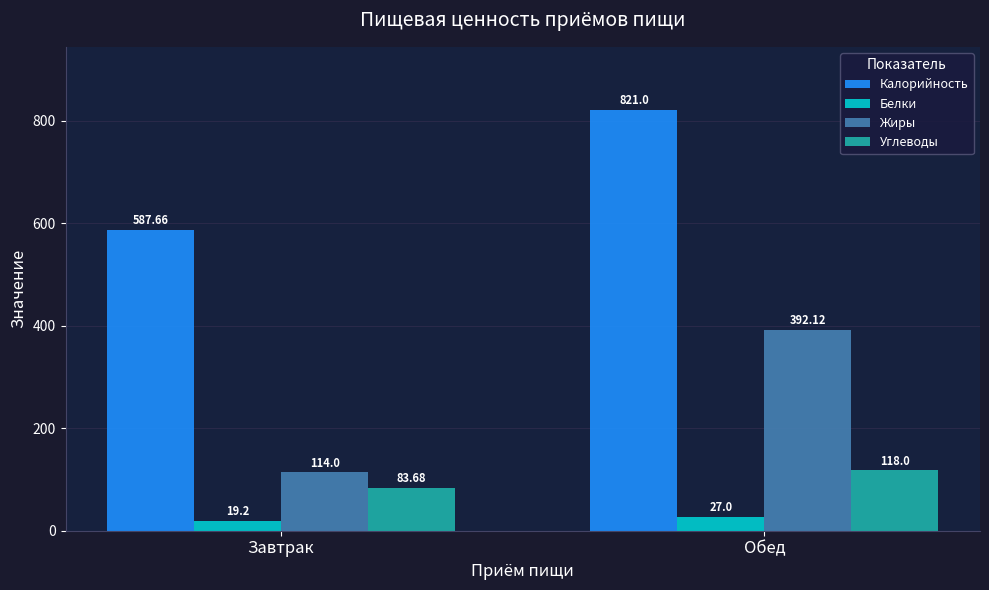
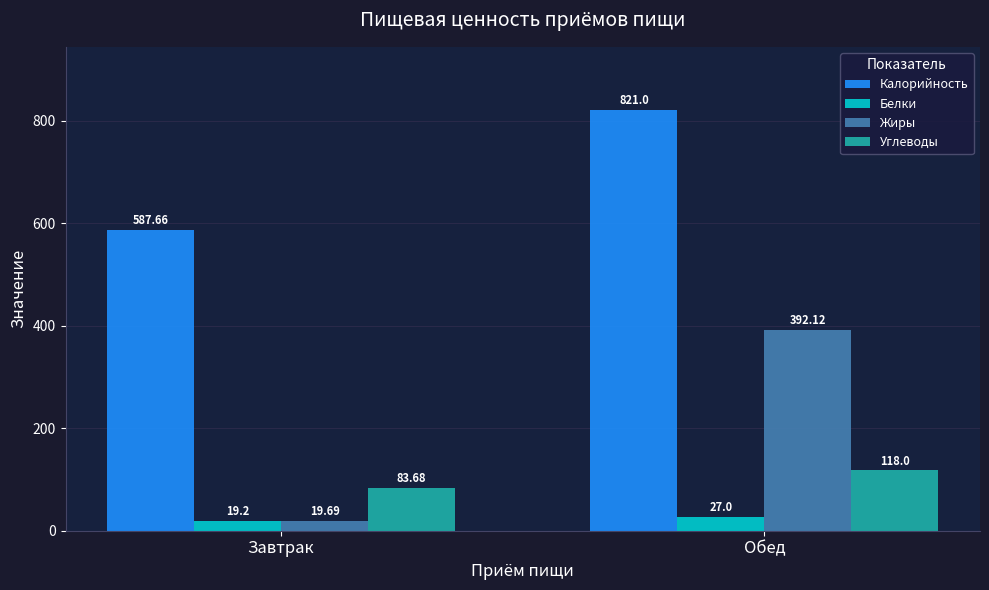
Жиры, Завтрак: 114.0 -> 19.69
